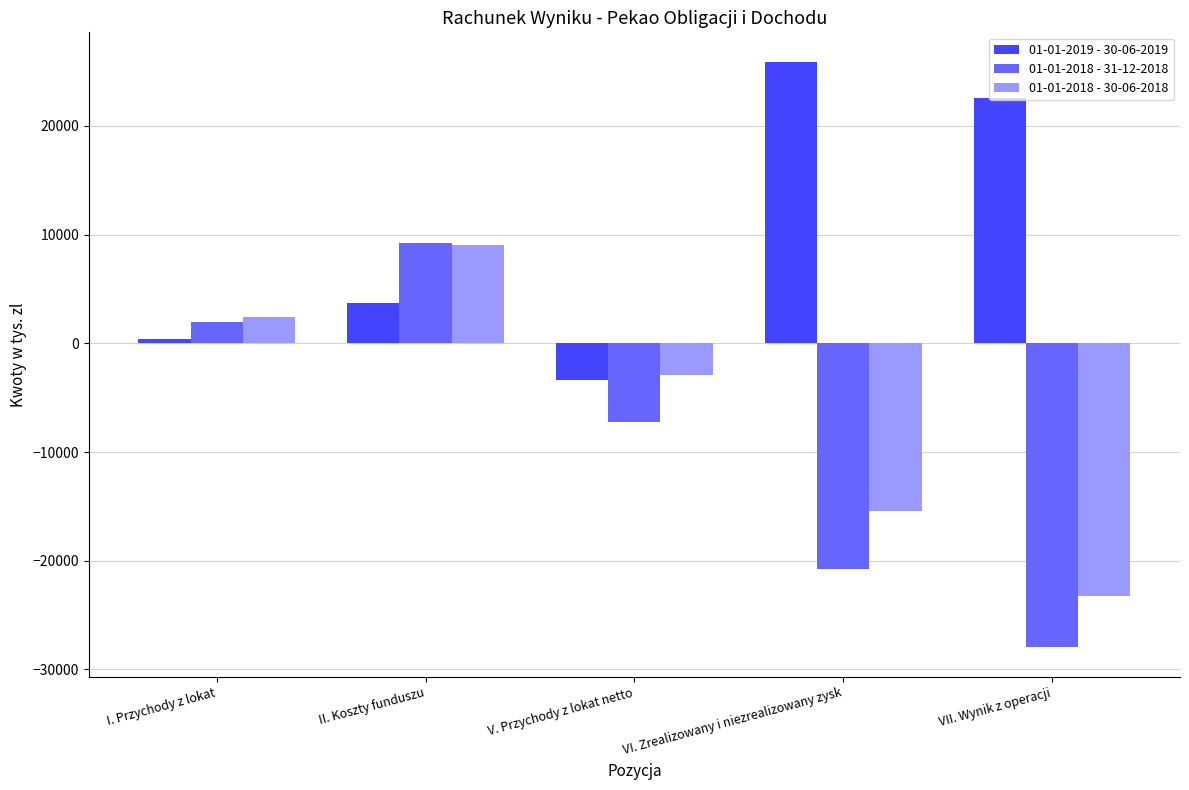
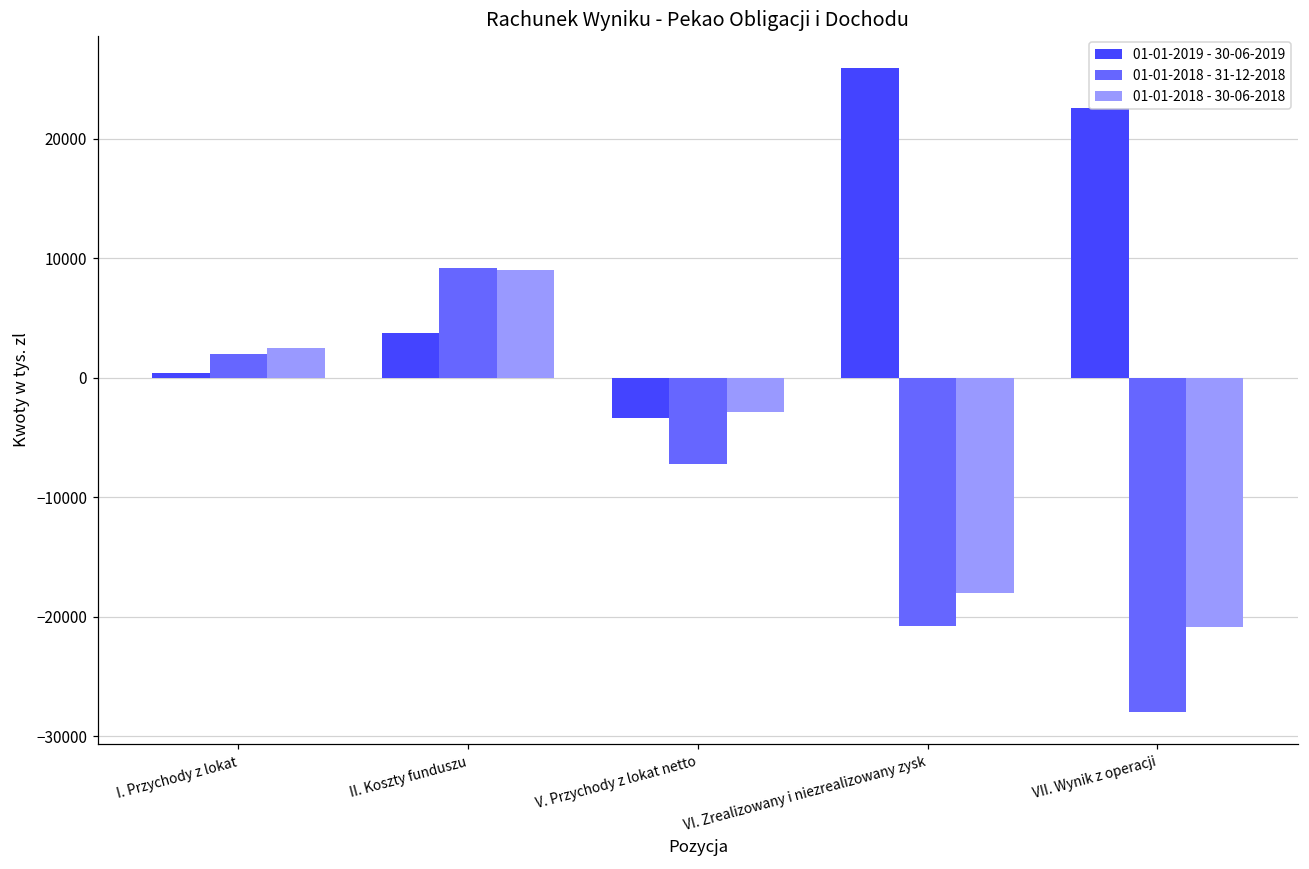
01-01-2018 - 30-06-2018, VI. Zrealizowany i niezrealizowany zysk: -15500 -> -18000
01-01-2018 - 30-06-2018, VII. Wynik z operacji: -23300 -> -20900
